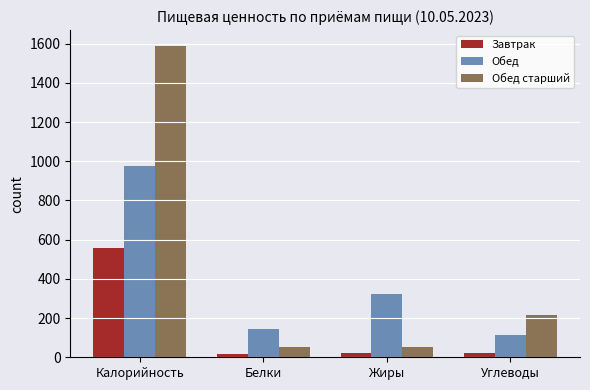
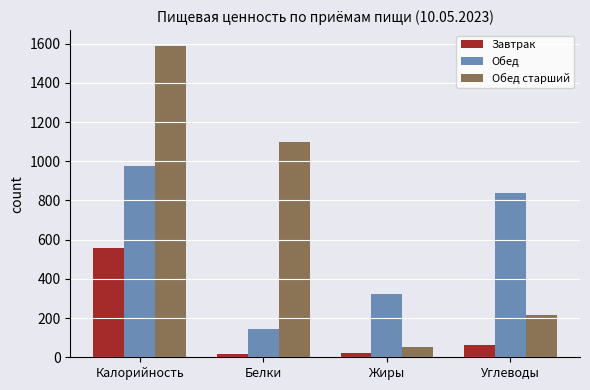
Обед старший, Белки: 50 -> 1100
Завтрак, Углеводы: 20 -> 60
Обед, Углеводы: 110 -> 840
